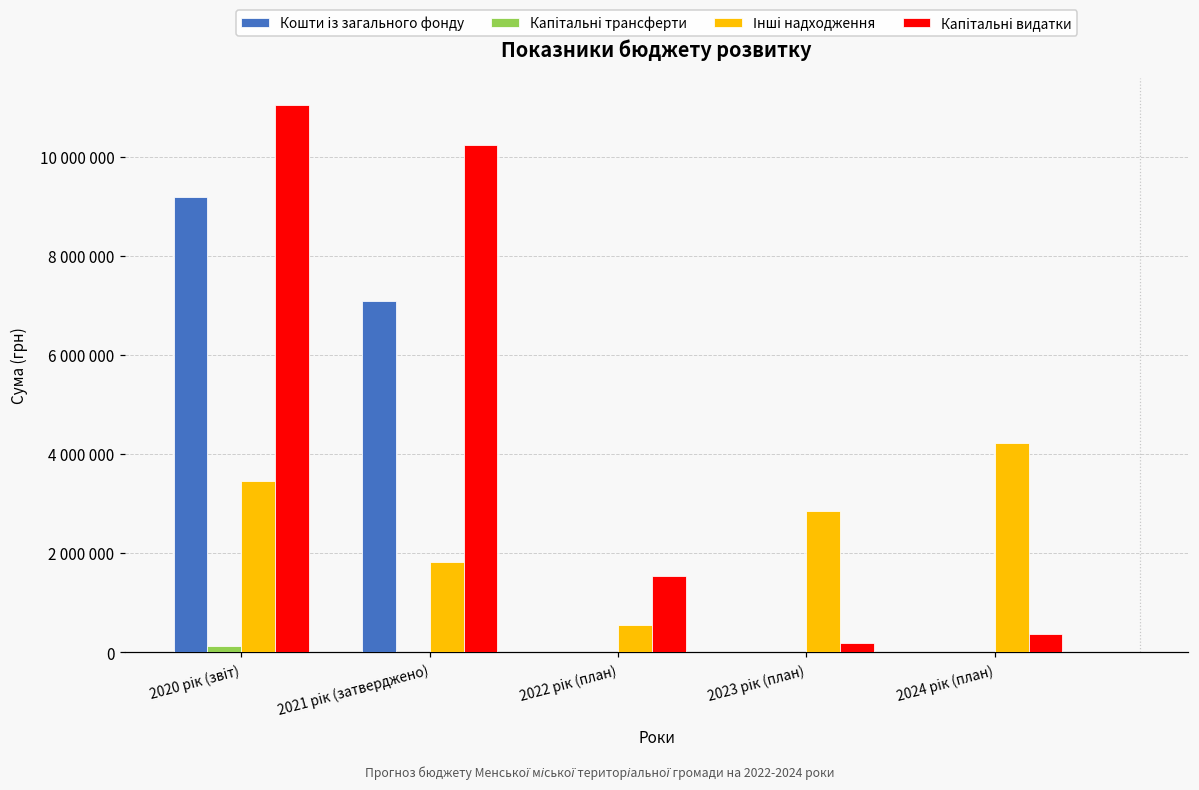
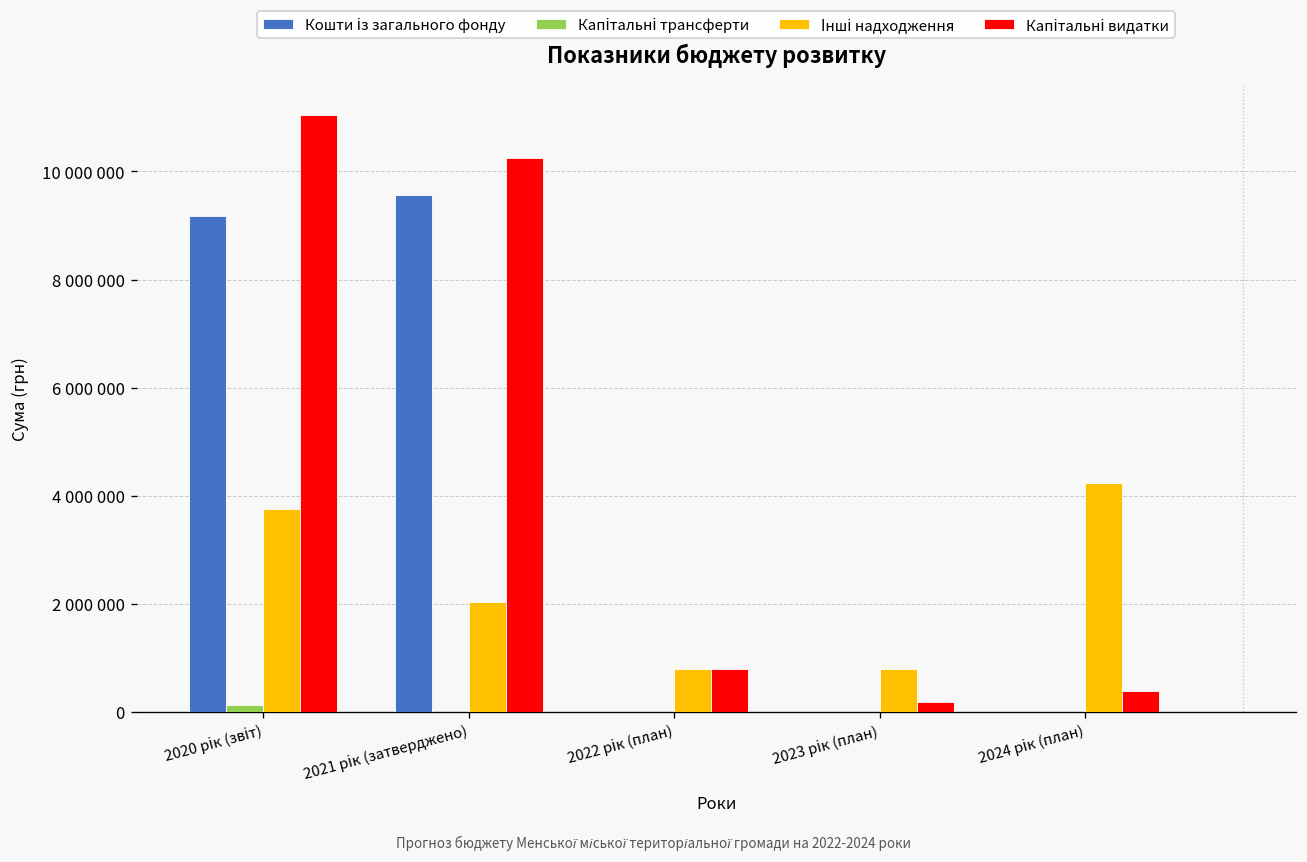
Інші надходження, 2020 рік (звіт): 3500000 -> 3800000
Кошти із загального фонду, 2021 рік (затверджено): 7100000 -> 9600000
Інші надходження, 2021 рік (затверджено): 1800000 -> 2000000
Інші надходження, 2022 рік (план): 500000 -> 800000
Капітальні видатки, 2022 рік (план): 1500000 -> 800000
Інші надходження, 2023 рік (план): 2800000 -> 800000
